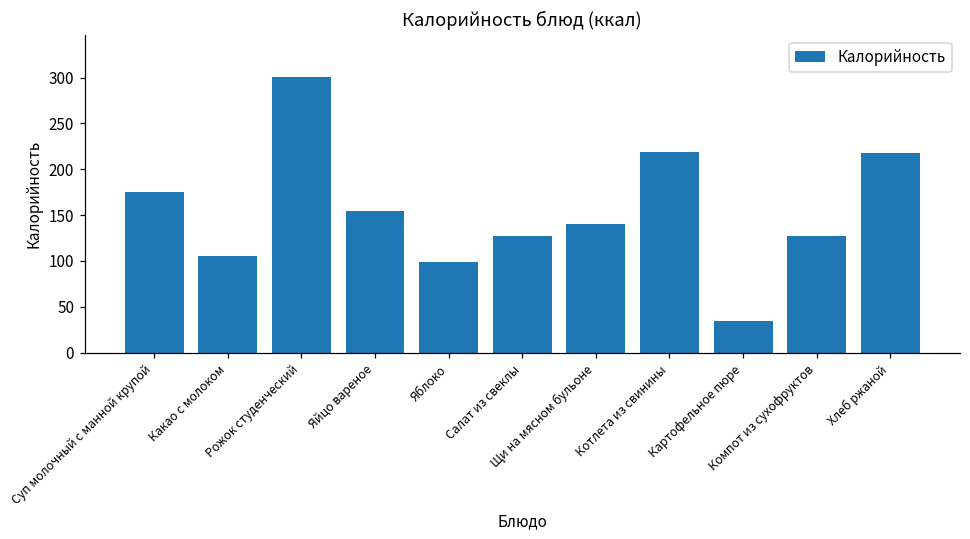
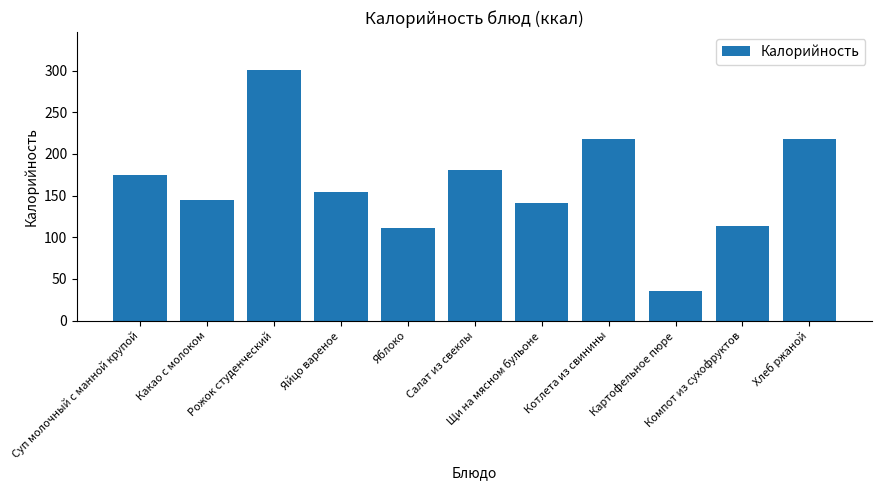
Какао с молоком: 110 -> 150
Яблоко: 100 -> 110
Салат из свеклы: 130 -> 180
Компот из сухофруктов: 130 -> 110
